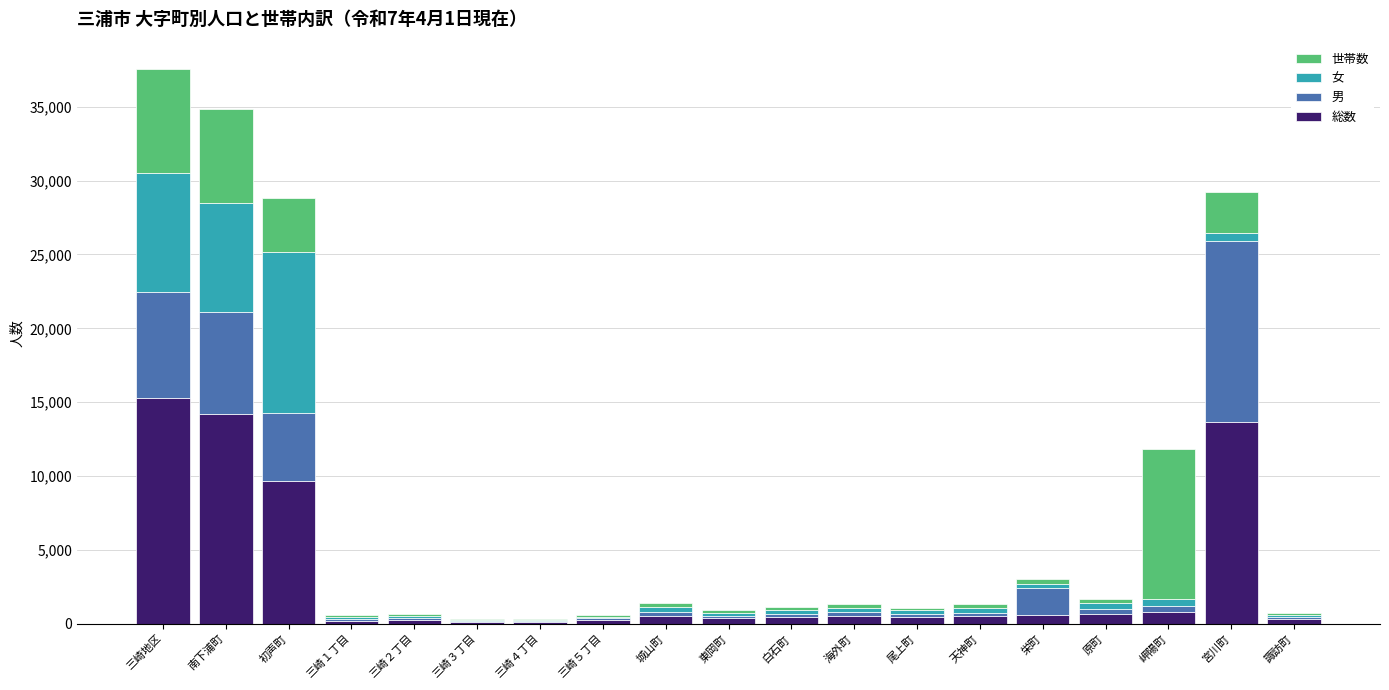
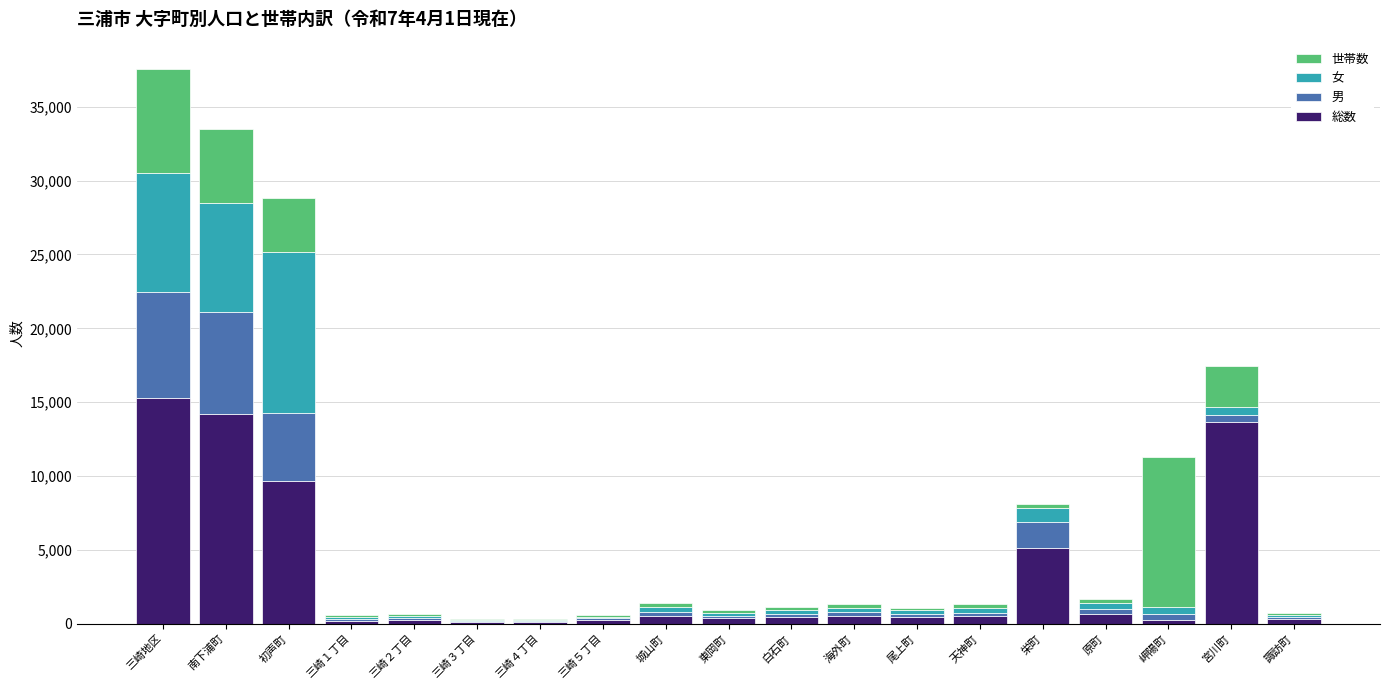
世帯数, 南下浦町: 6,400 -> 5,000
総数, 栄町: 600 -> 5,100
女, 栄町: 300 -> 900
総数, 岬陽町: 800 -> 300
男, 宮川町: 12,200 -> 500
